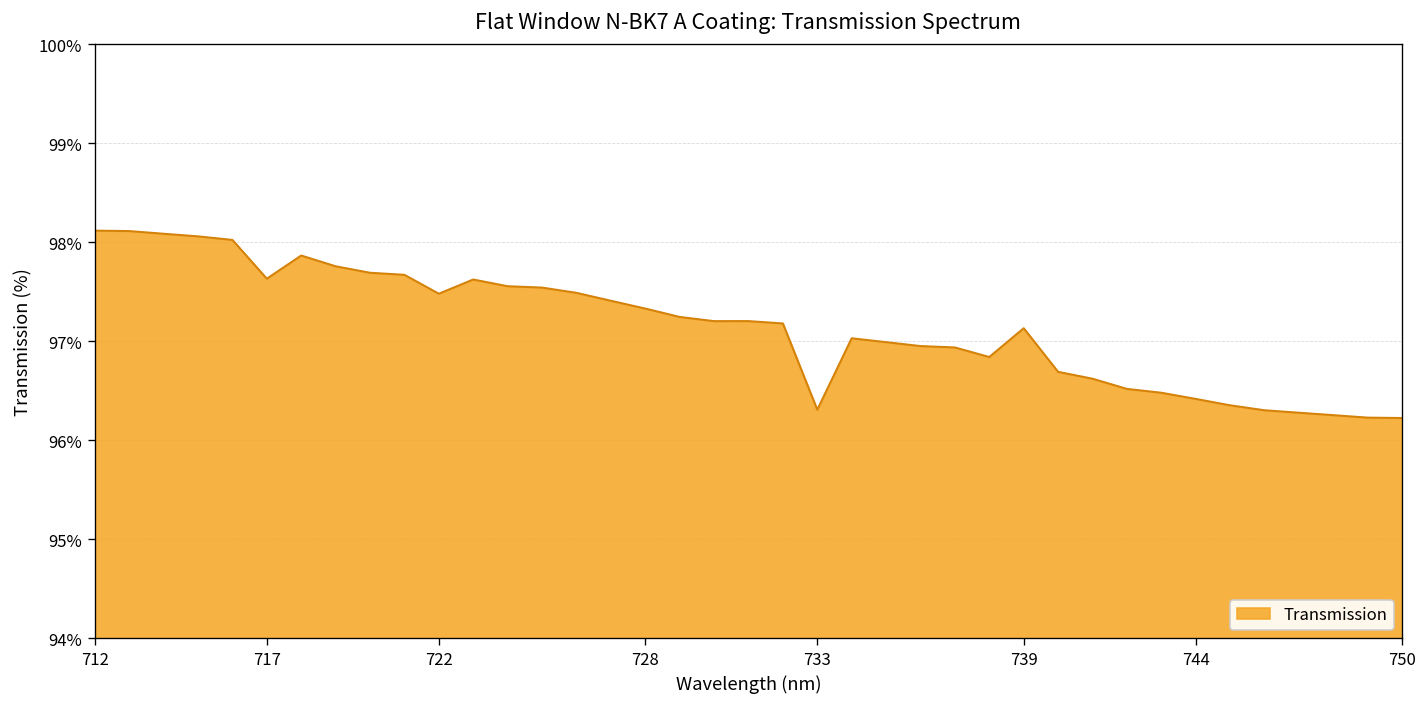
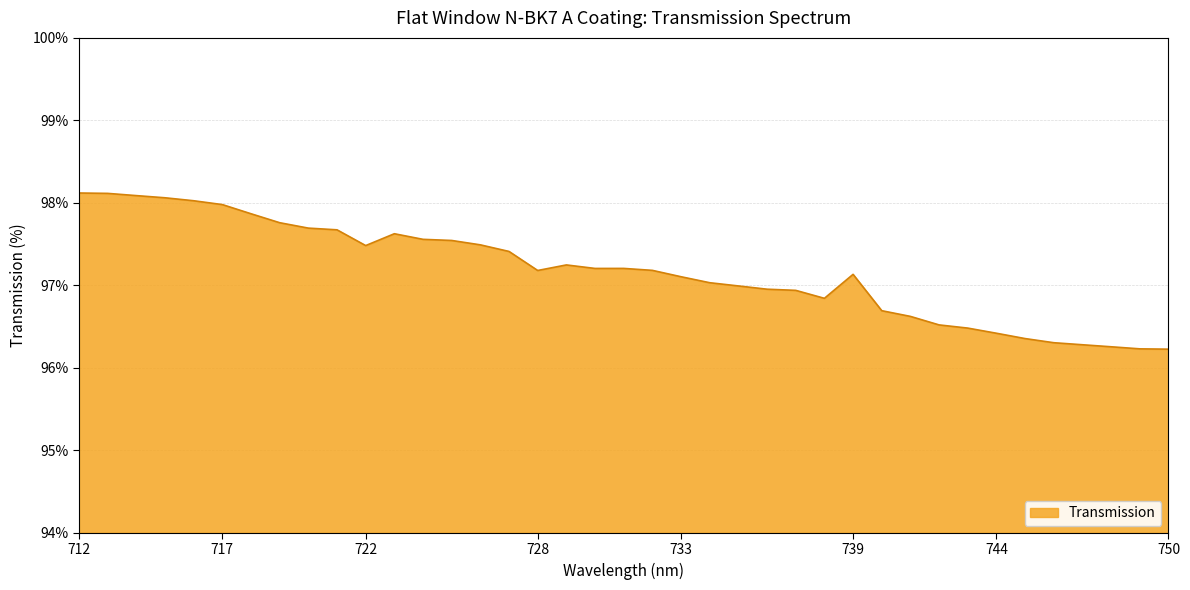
717: 97.6% -> 98.0%
728: 97.3% -> 97.2%
733: 96.3% -> 97.1%
